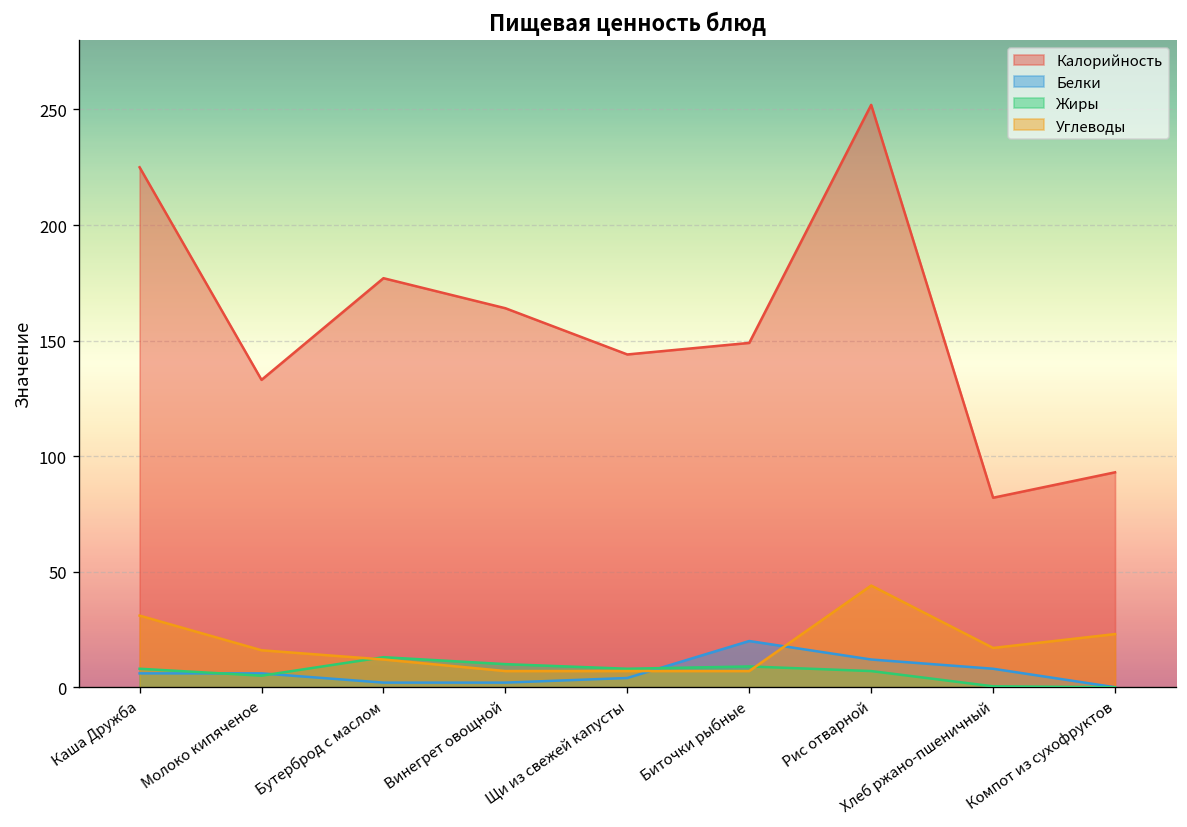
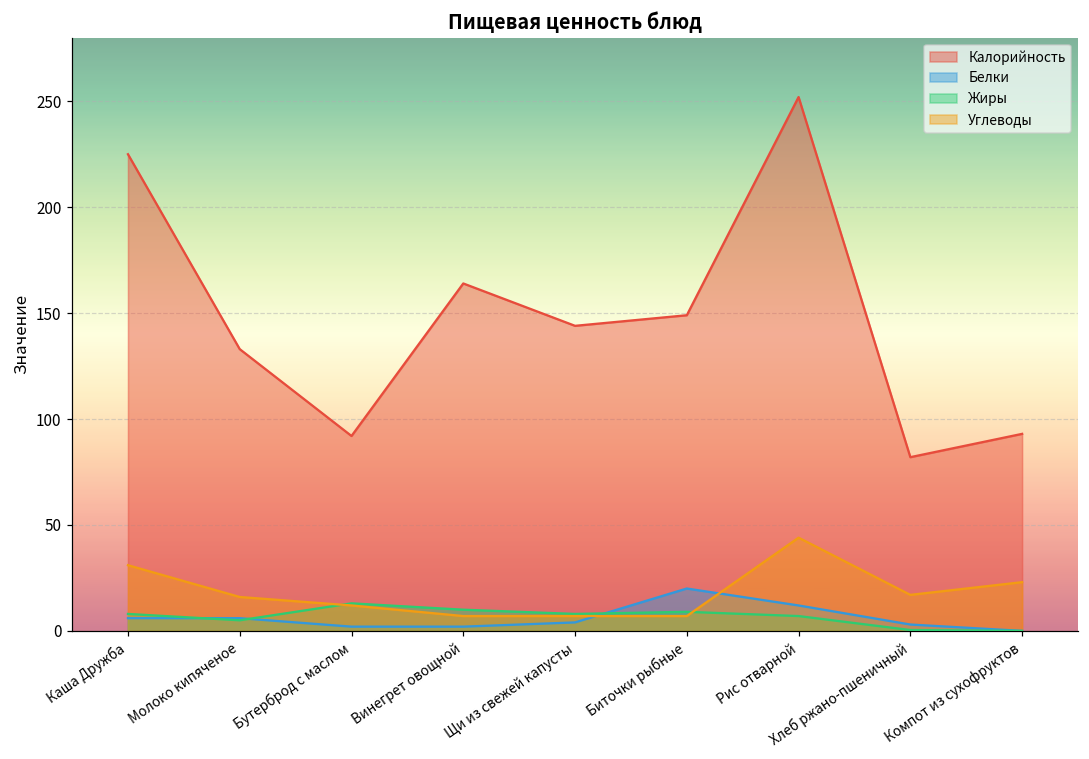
Калорийность, Бутерброд с маслом: 177 -> 92
Белки, Хлеб ржано-пшеничный: 8 -> 3
